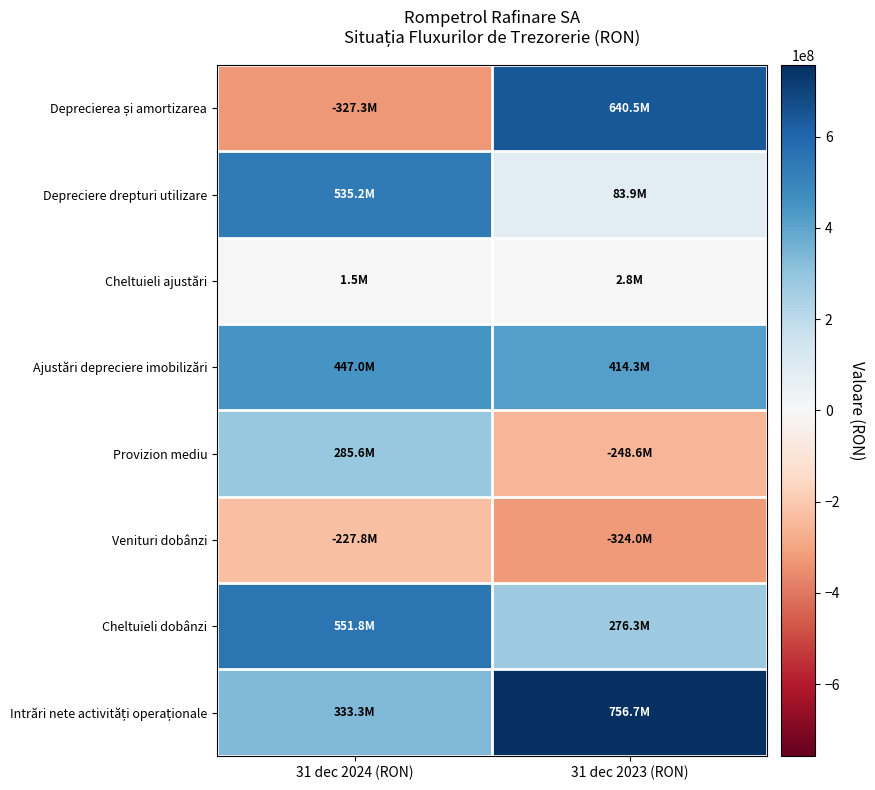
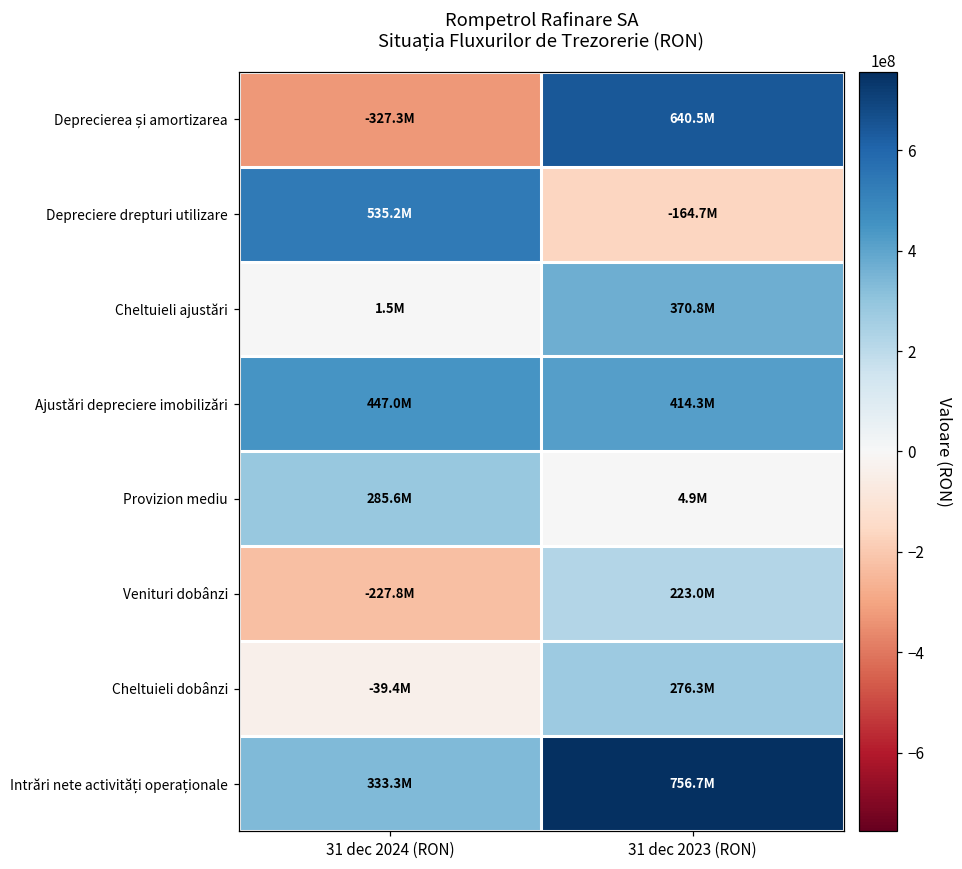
Depreciere drepturi utilizare, 31 dec 2023 (RON): 83.9M -> -164.7M
Cheltuieli ajustări, 31 dec 2023 (RON): 2.8M -> 370.8M
Provizion mediu, 31 dec 2023 (RON): -248.6M -> 4.9M
Venituri dobânzi, 31 dec 2023 (RON): -324.0M -> 223.0M
Cheltuieli dobânzi, 31 dec 2024 (RON): 551.8M -> -39.4M
